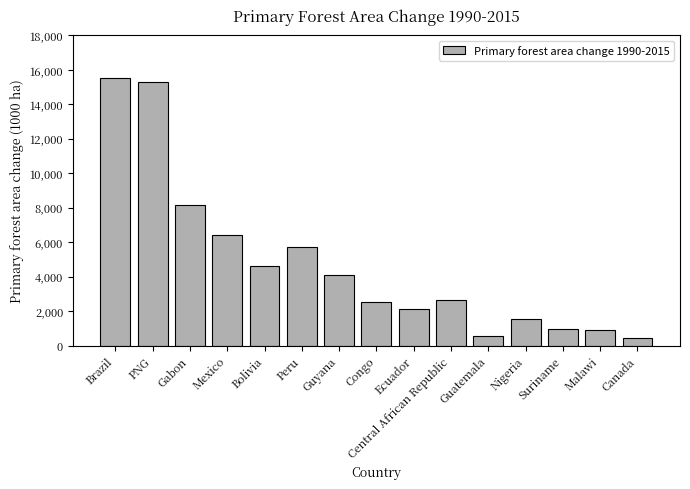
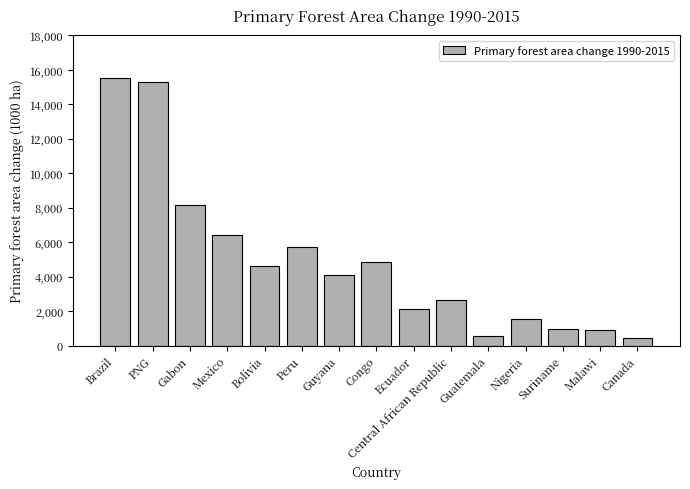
Congo: 2,500 -> 4,800
